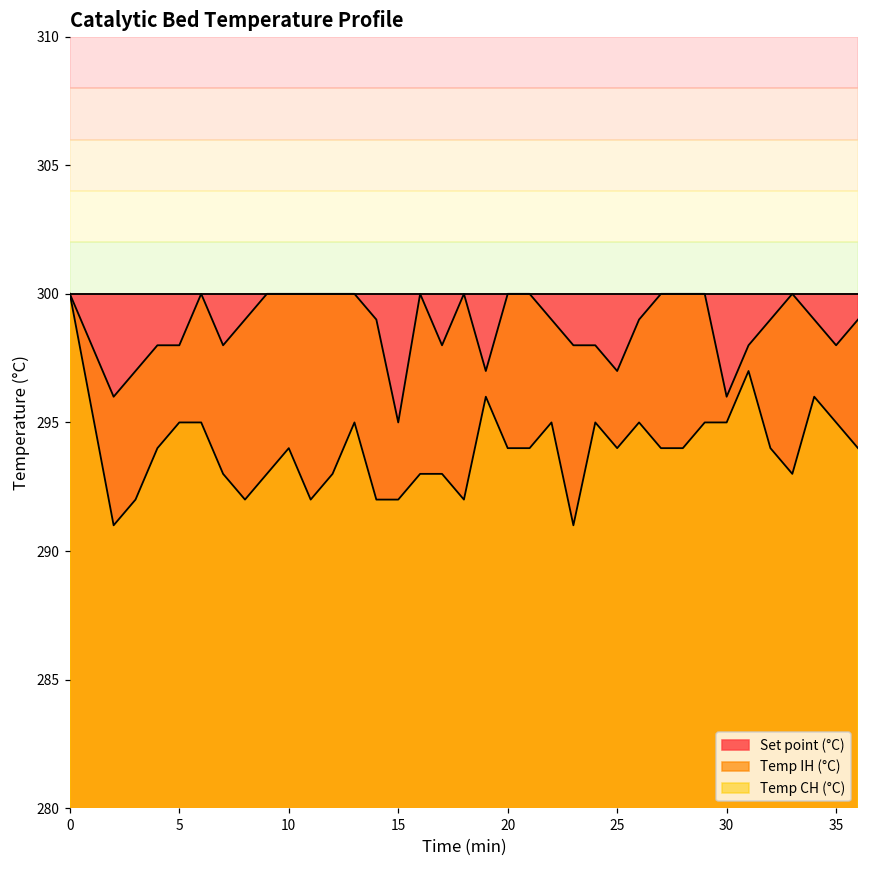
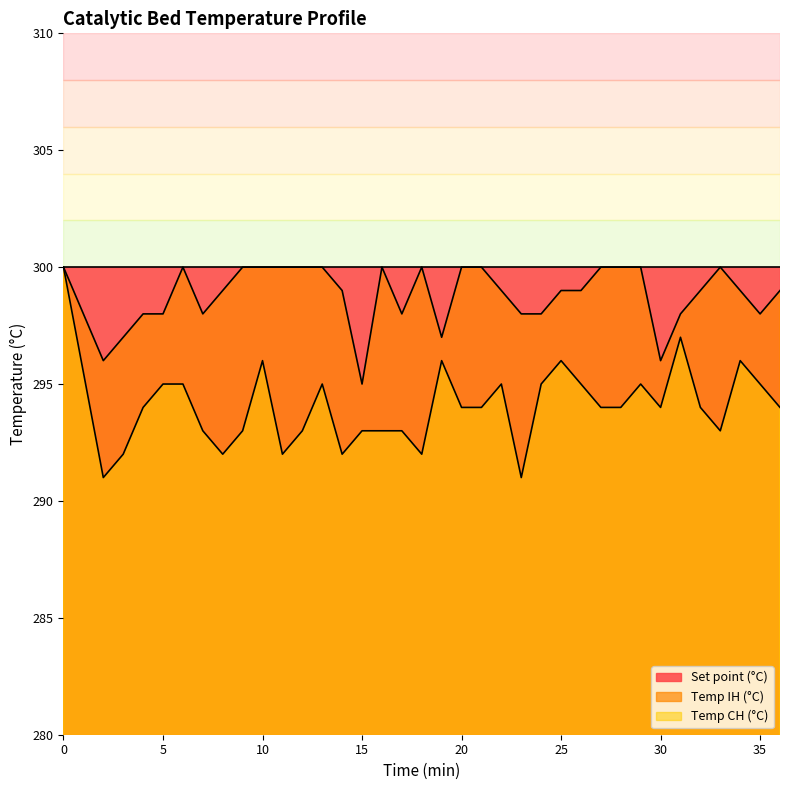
Temp CH (°C), 10: 294 -> 296
Temp CH (°C), 15: 292 -> 293
Temp IH (°C), 25: 297 -> 299
Temp CH (°C), 25: 294 -> 296
Temp CH (°C), 30: 295 -> 294
